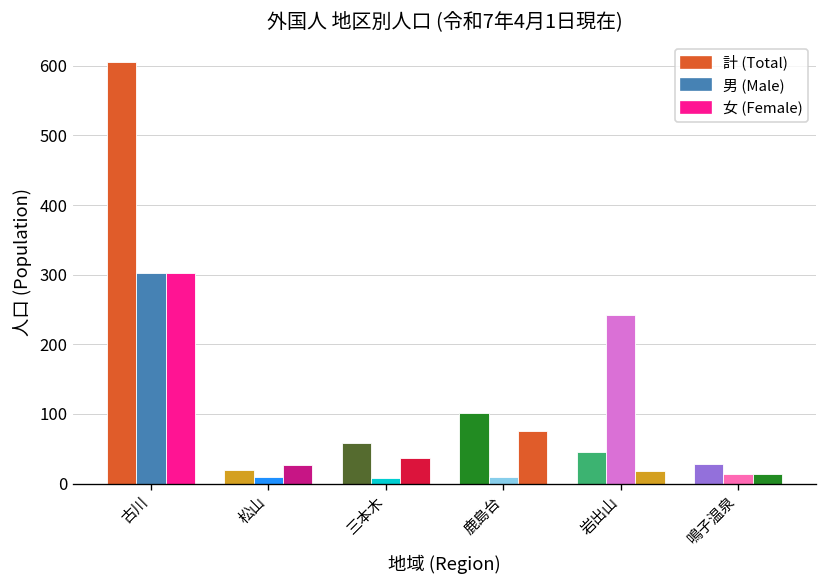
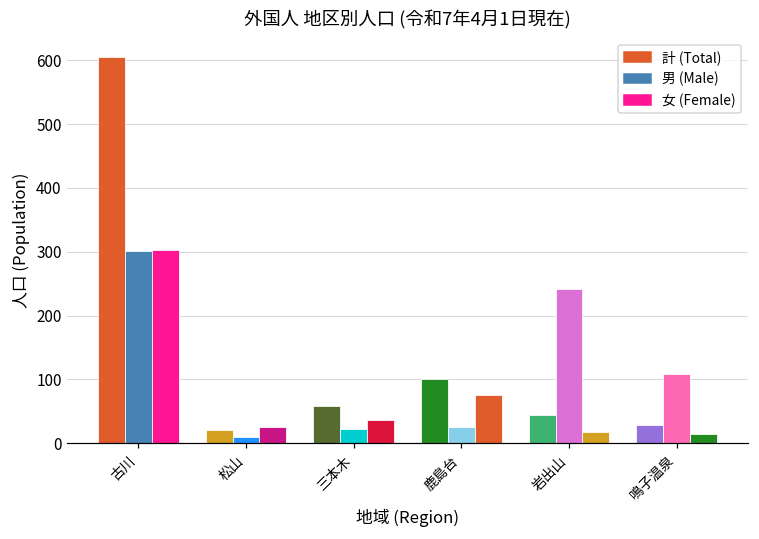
三本木: 10 -> 20
鹿島台: 10 -> 30
鳴子温泉: 10 -> 110
